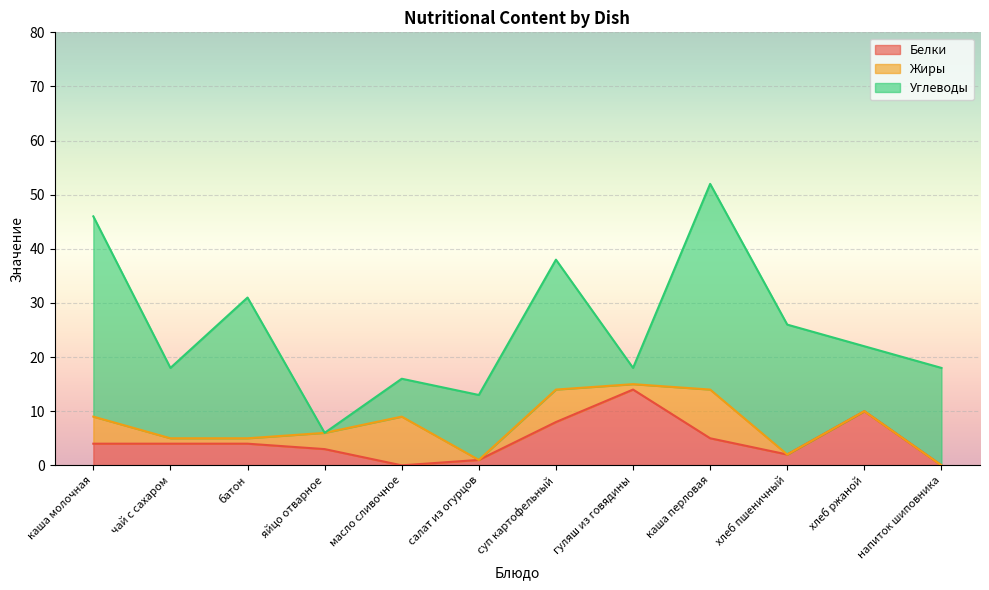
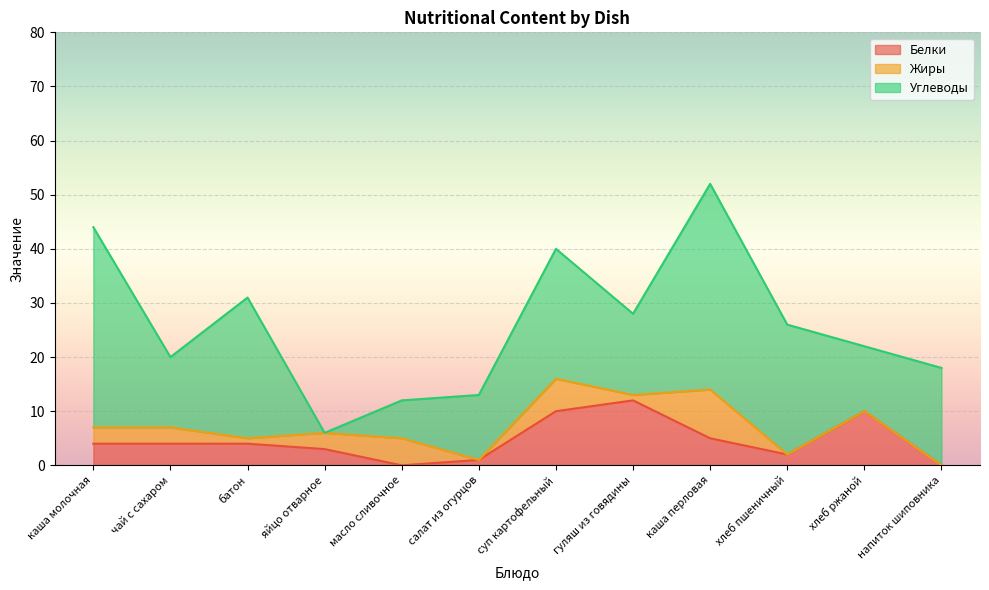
Жиры, каша молочная: 5 -> 3
Жиры, чай с сахаром: 1 -> 3
Жиры, масло сливочное: 9 -> 5
Белки, суп картофельный: 8 -> 10
Белки, гуляш из говядины: 14 -> 12
Углеводы, гуляш из говядины: 3 -> 15
